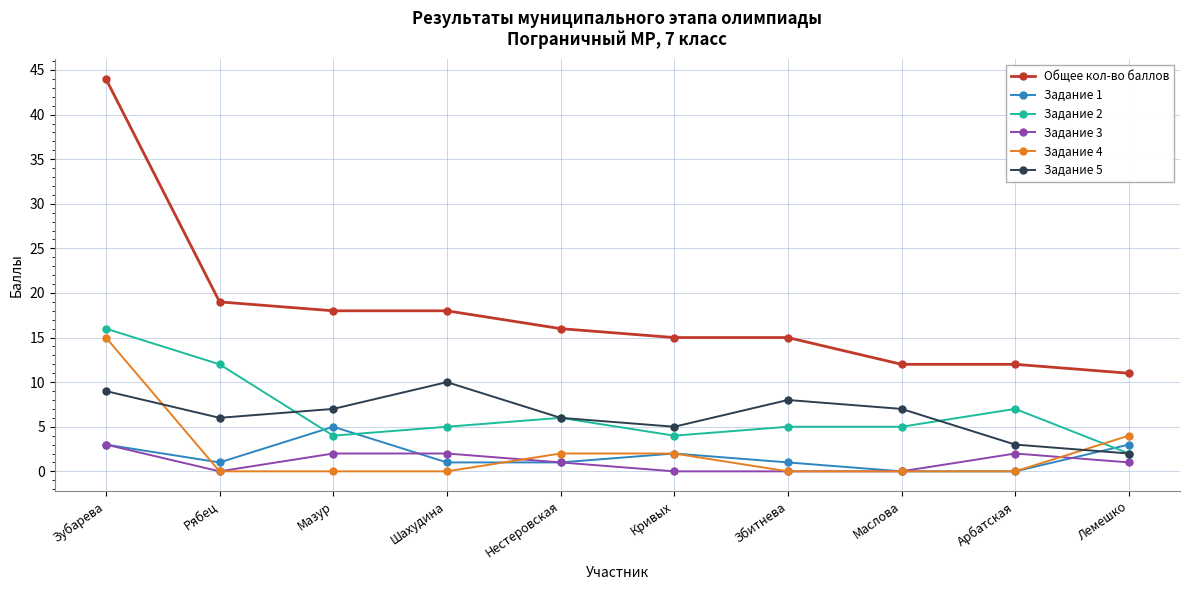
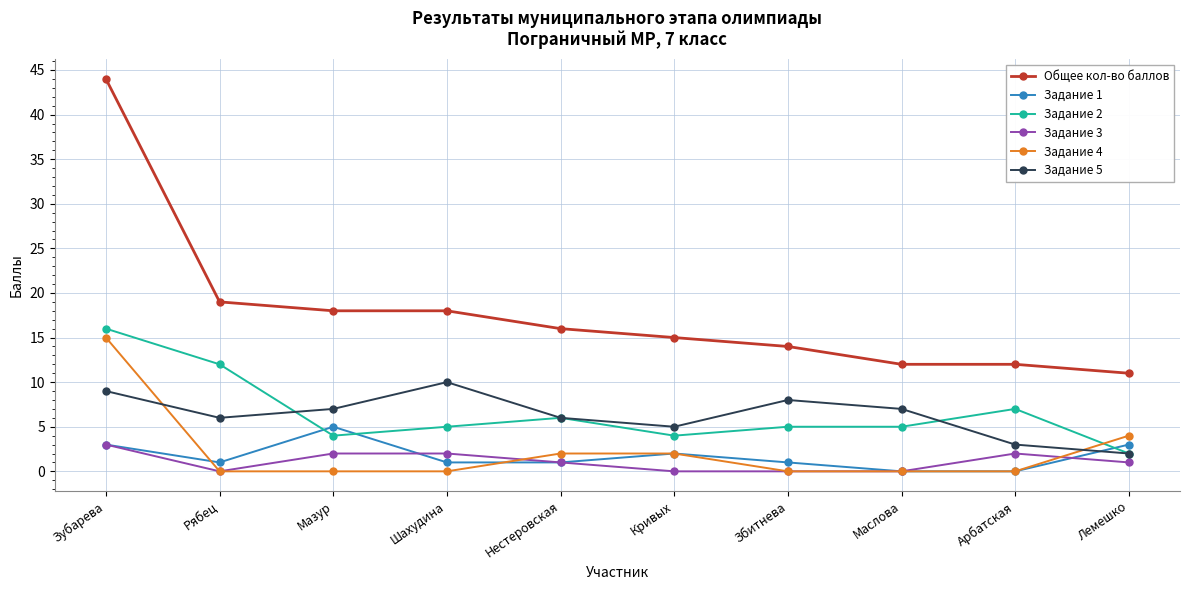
Общее кол-во баллов, Збитнева: 15 -> 14
